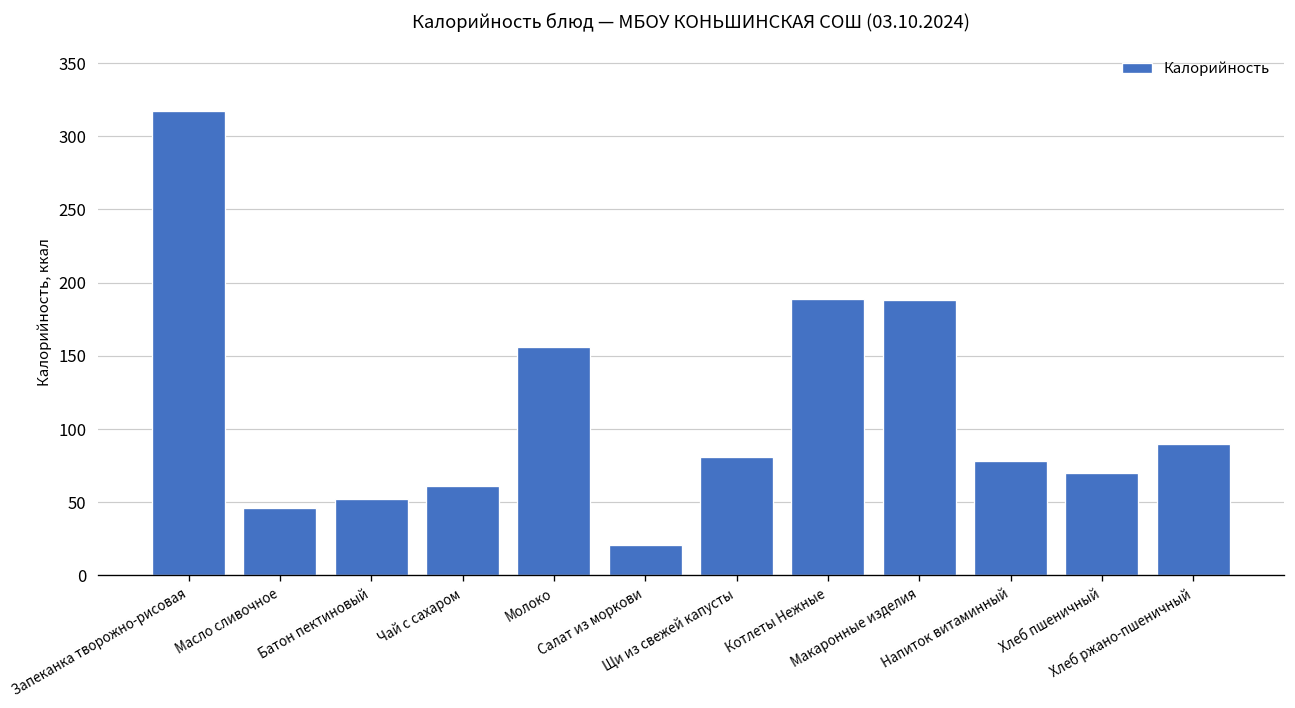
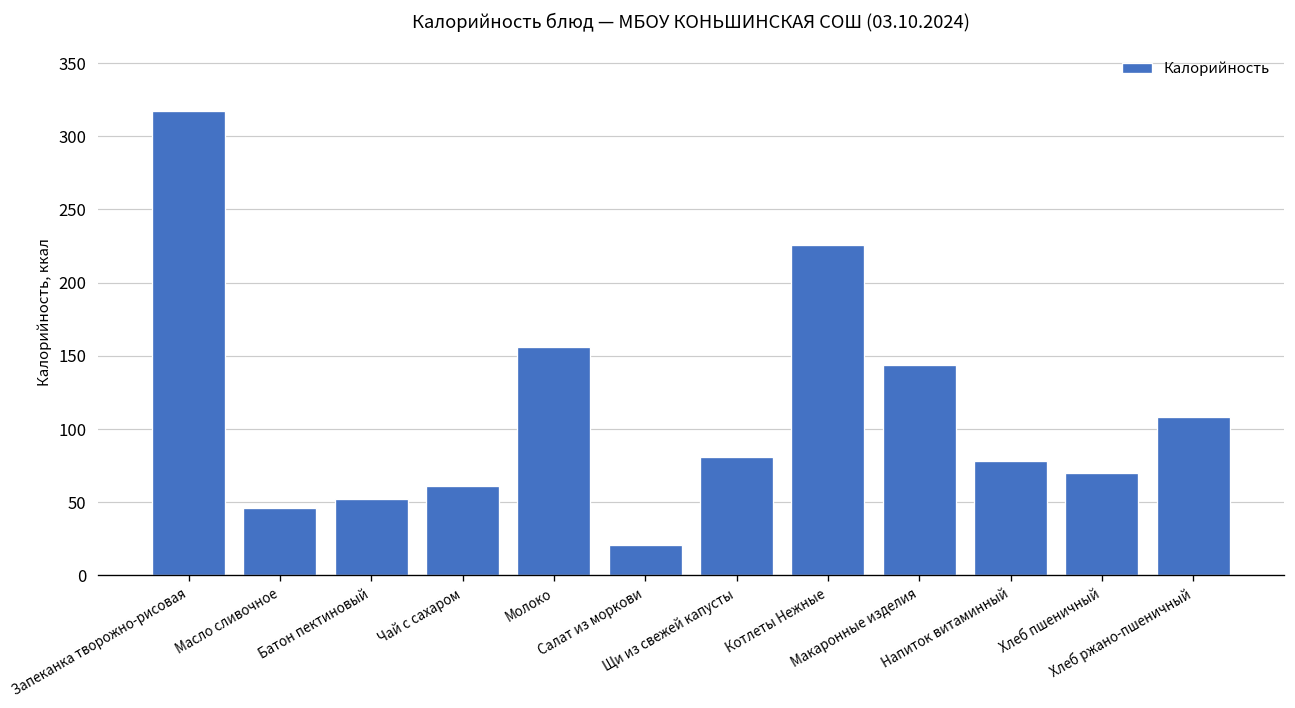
Котлеты Нежные: 189 -> 226
Макаронные изделия: 188 -> 144
Хлеб ржано-пшеничный: 90 -> 108
